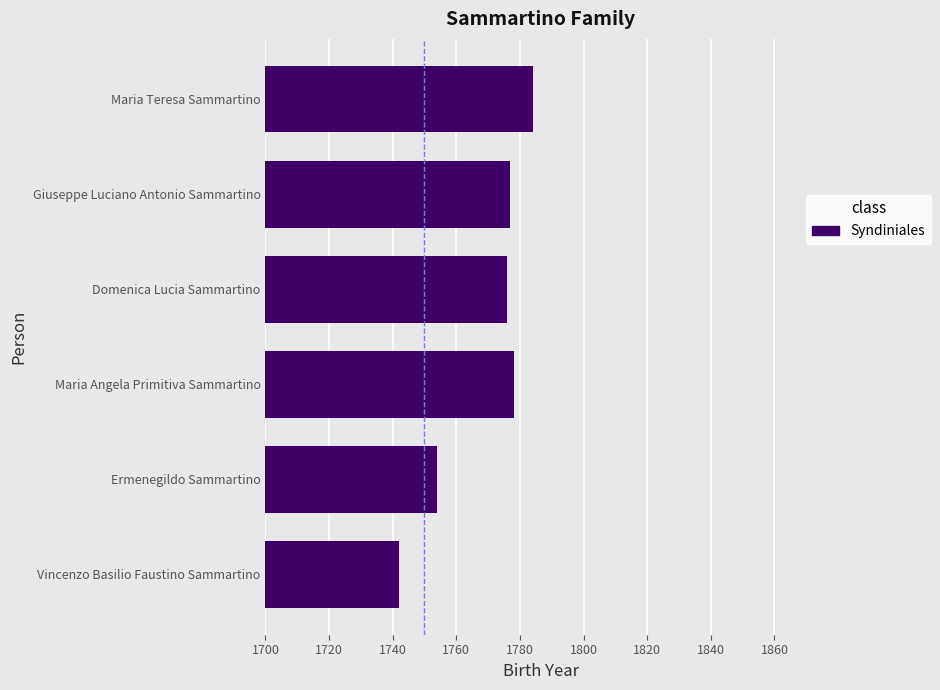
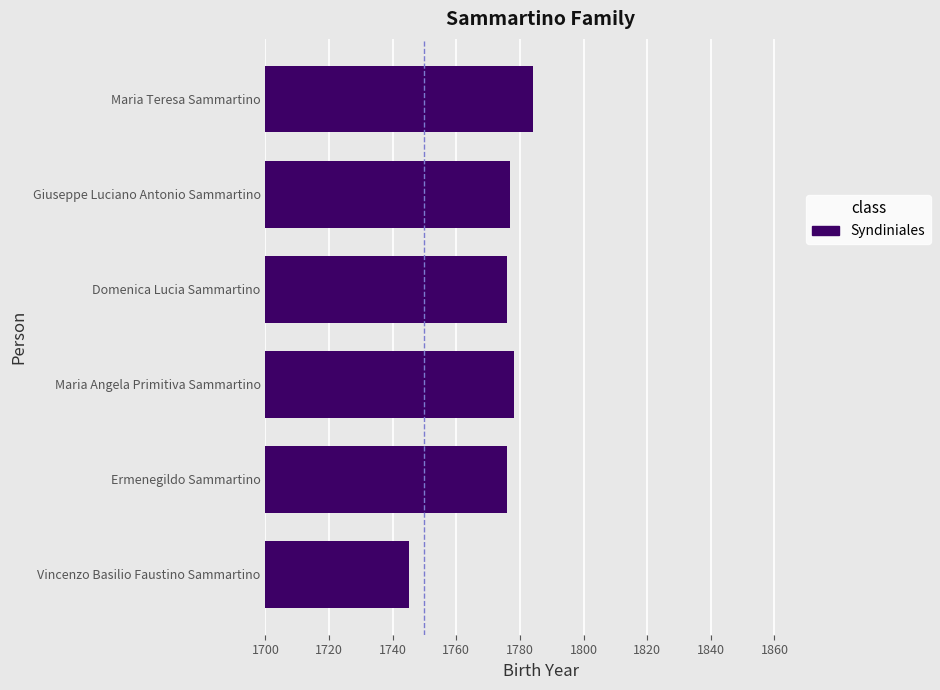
Ermenegildo Sammartino: 1754 -> 1776
Vincenzo Basilio Faustino Sammartino: 1742 -> 1745
